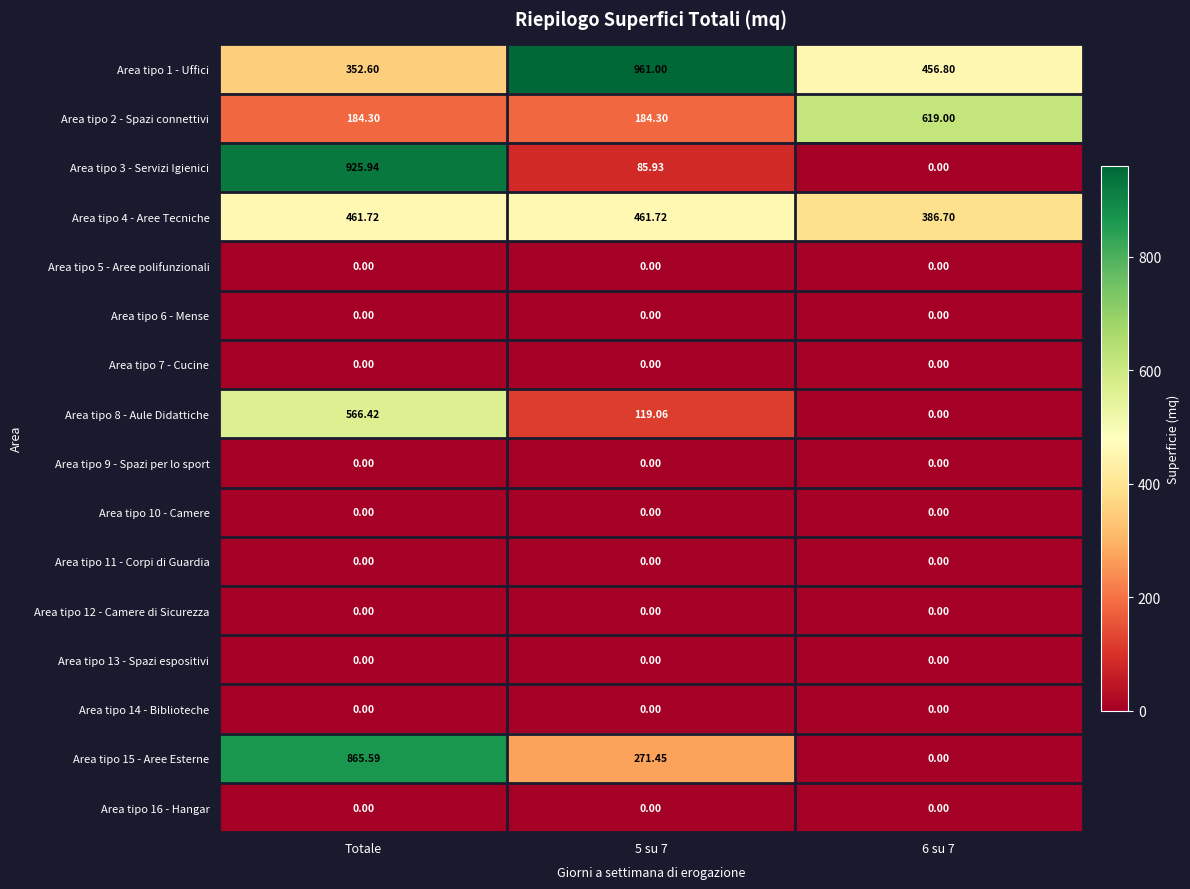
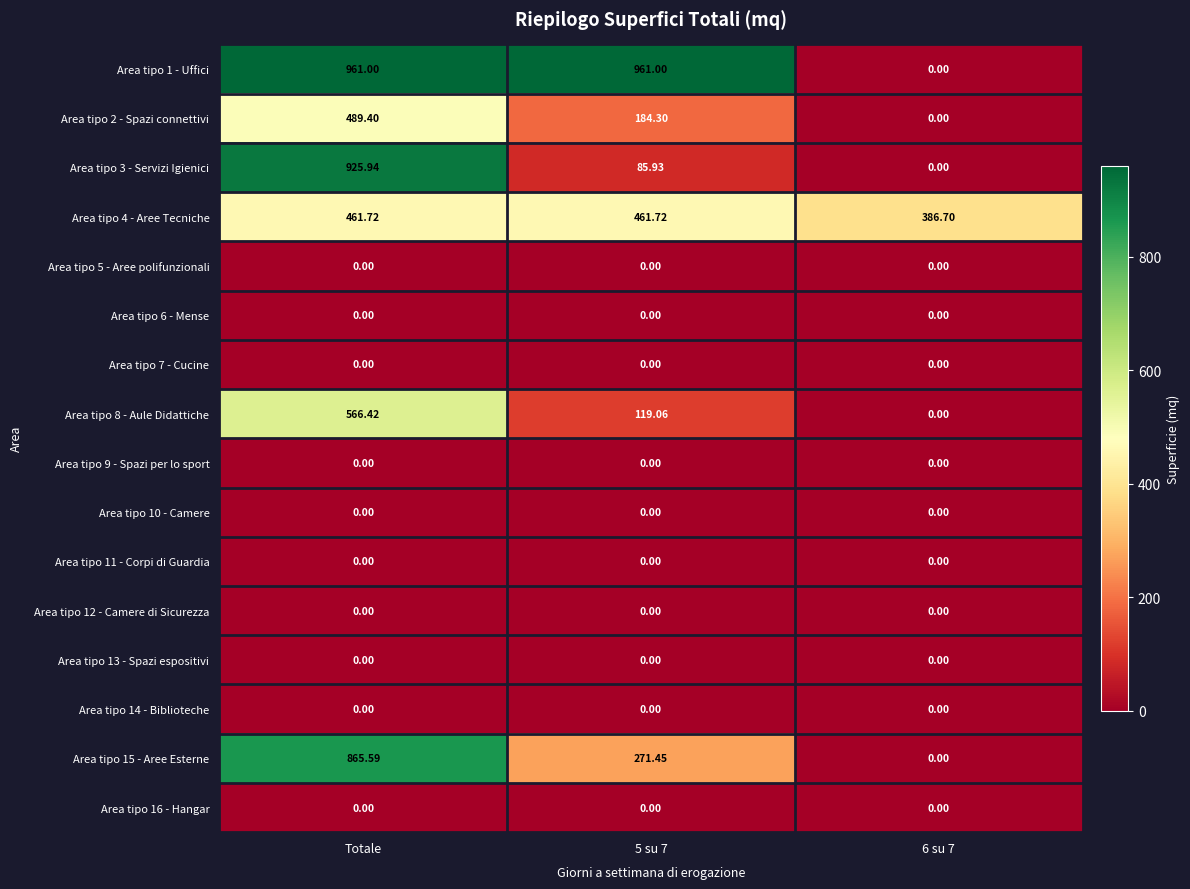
Area tipo 1 - Uffici, Totale: 352.60 -> 961.00
Area tipo 1 - Uffici, 6 su 7: 456.80 -> 0.00
Area tipo 2 - Spazi connettivi, Totale: 184.30 -> 489.40
Area tipo 2 - Spazi connettivi, 6 su 7: 619.00 -> 0.00
